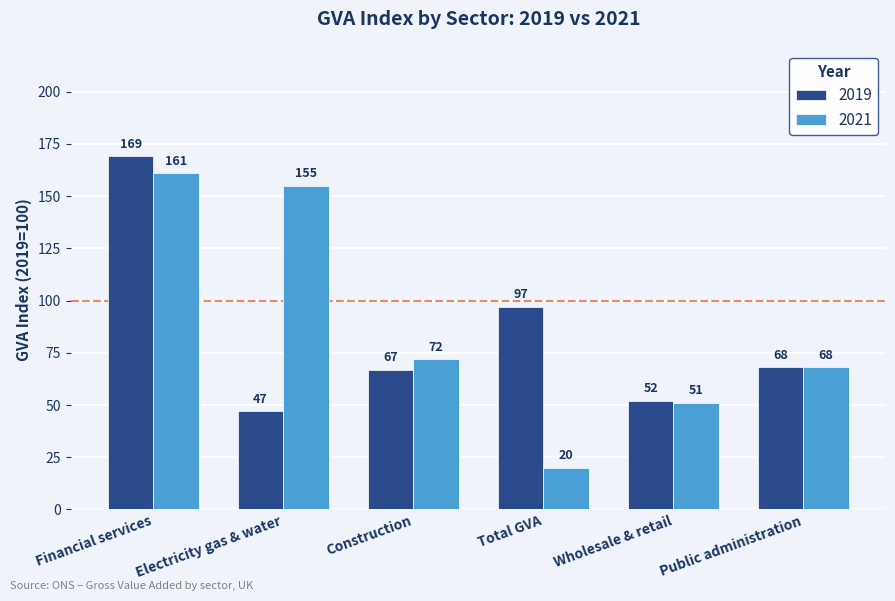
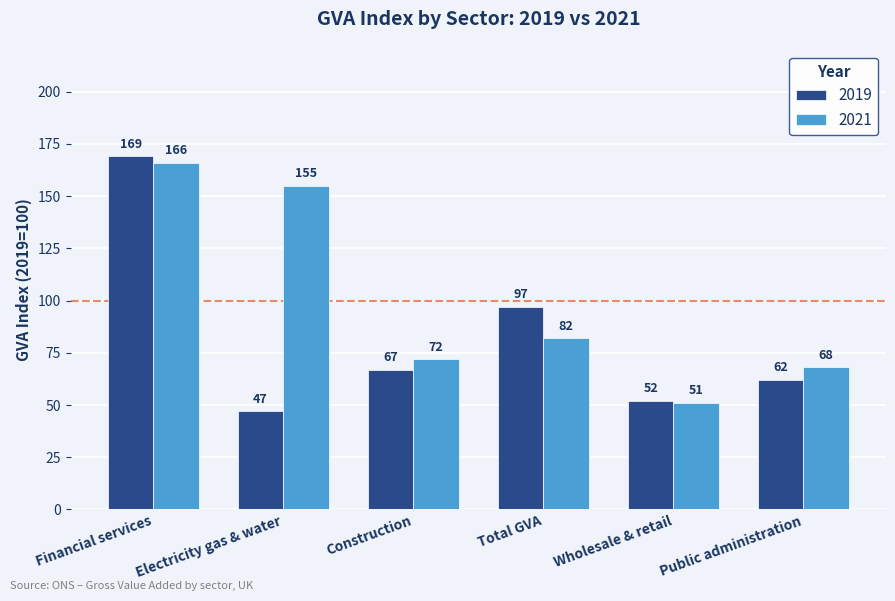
2021, Financial services: 161 -> 166
2021, Total GVA: 20 -> 82
2019, Public administration: 68 -> 62
